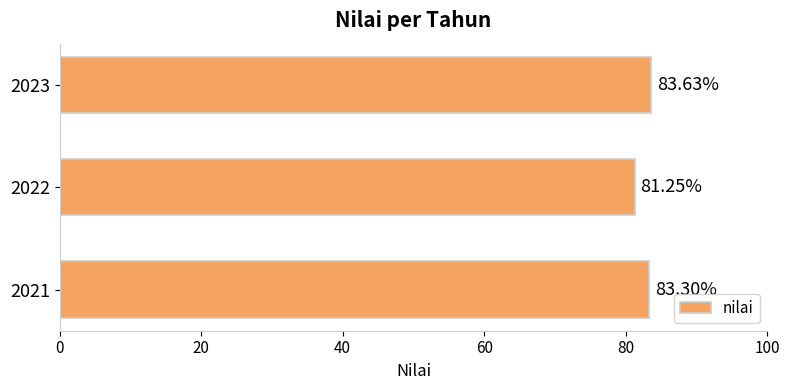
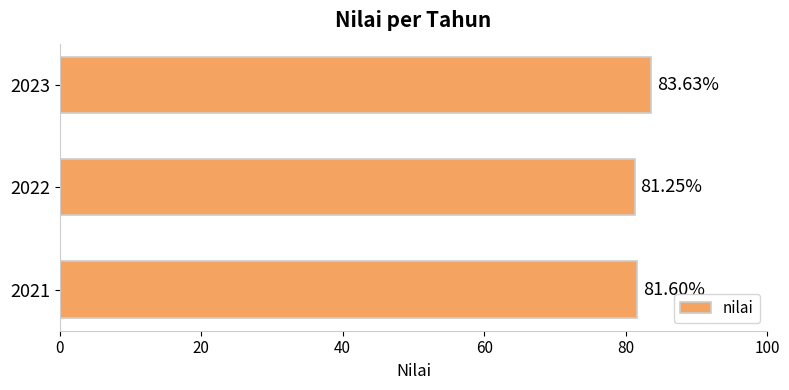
2021: 83.30% -> 81.60%
